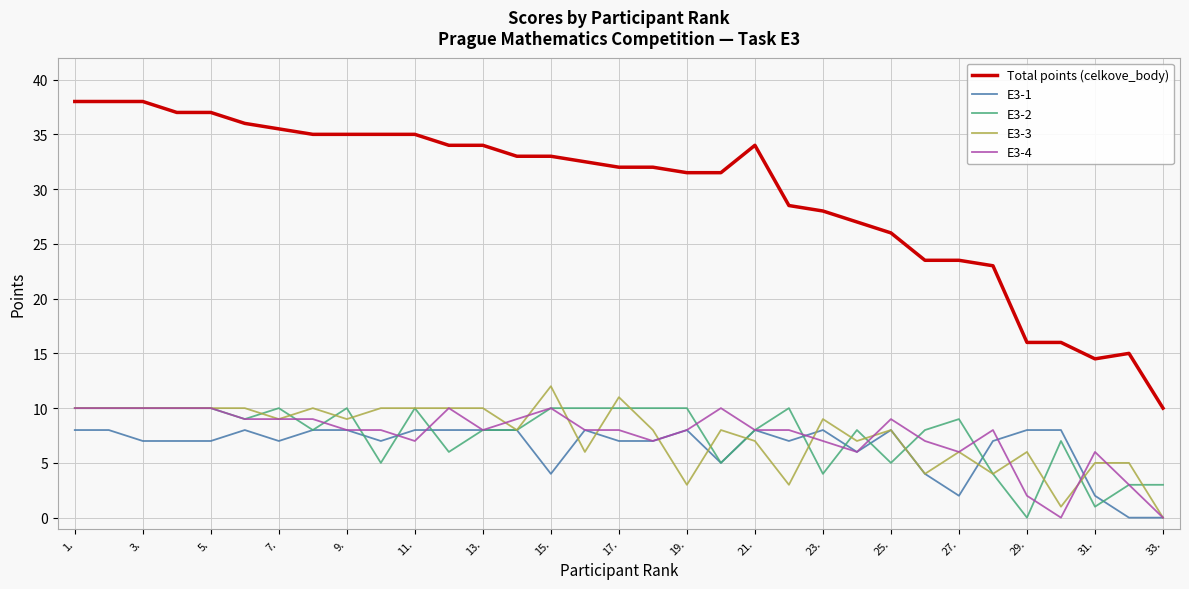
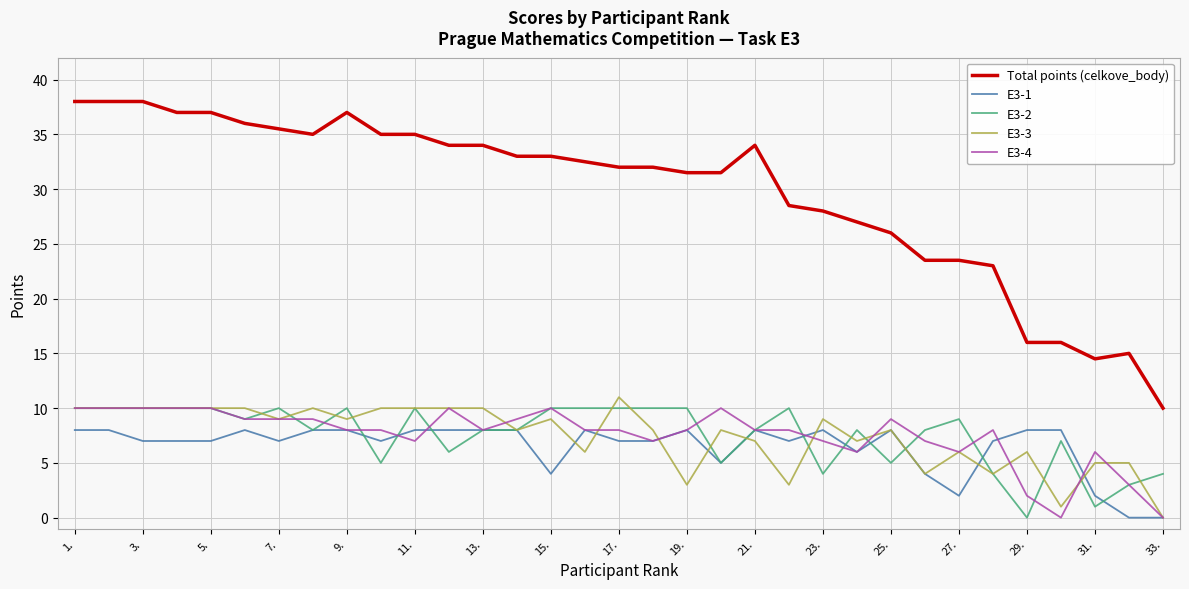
Total points (celkove_body), 9.: 35 -> 37
E3-3, 15.: 12 -> 9
E3-2, 33.: 3 -> 4
